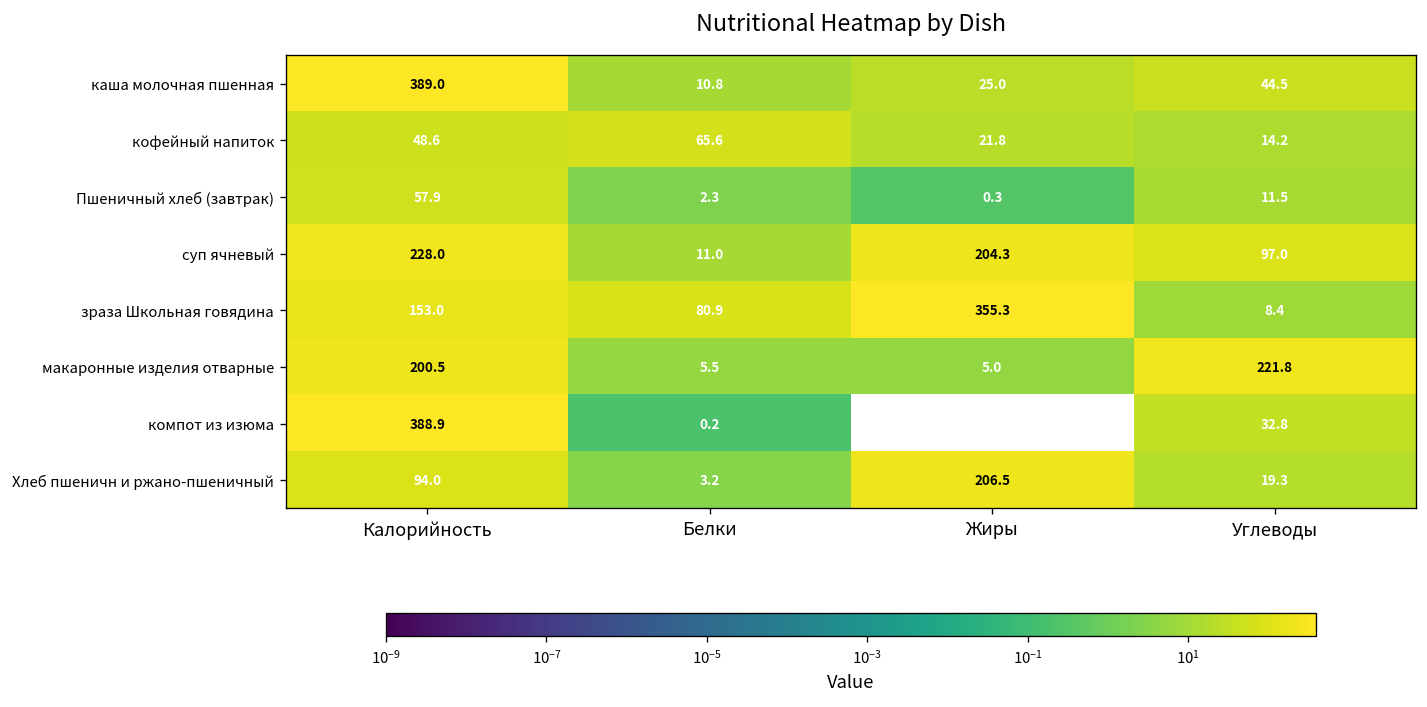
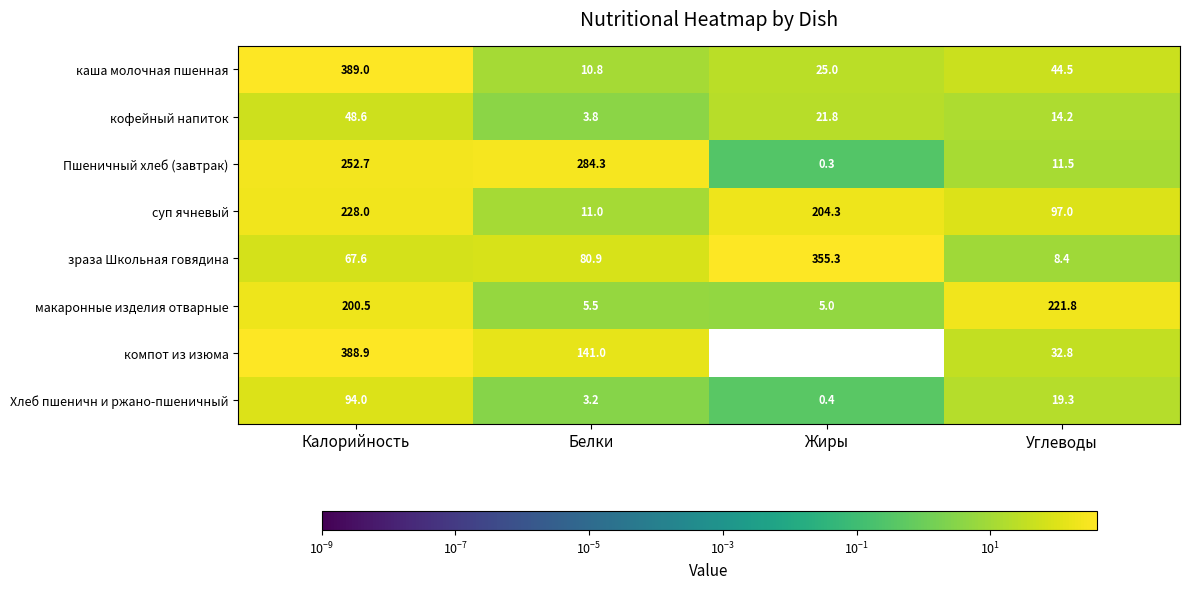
кофейный напиток, Белки: 65.6 -> 3.8
Пшеничный хлеб (завтрак), Калорийность: 57.9 -> 252.7
Пшеничный хлеб (завтрак), Белки: 2.3 -> 284.3
зраза Школьная говядина, Калорийность: 153.0 -> 67.6
компот из изюма, Белки: 0.2 -> 141.0
Хлеб пшеничн и ржано-пшеничный, Жиры: 206.5 -> 0.4
